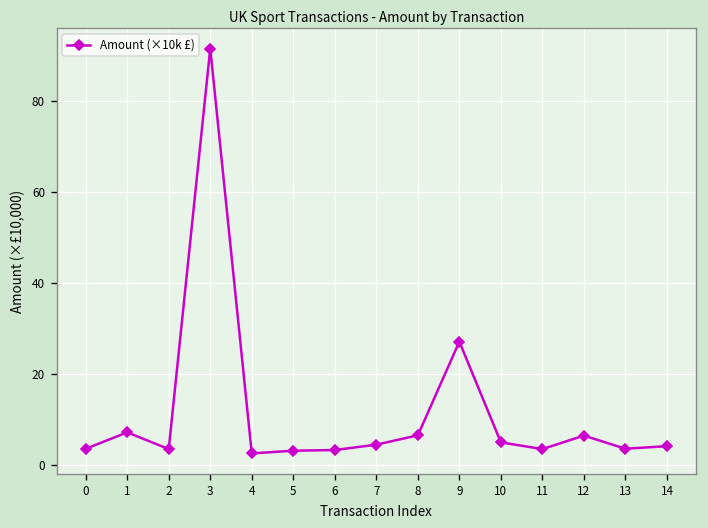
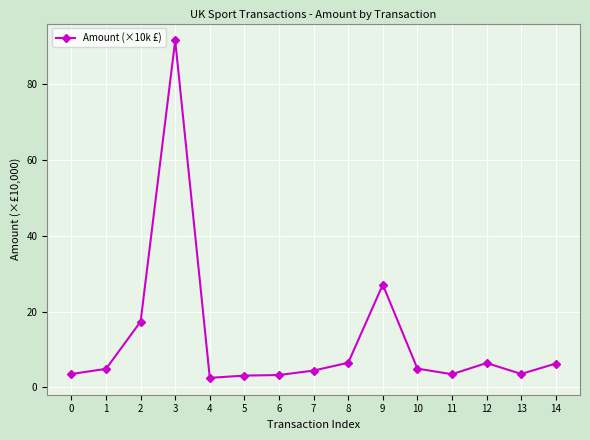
1: 7 -> 5
2: 4 -> 17
14: 4 -> 6
